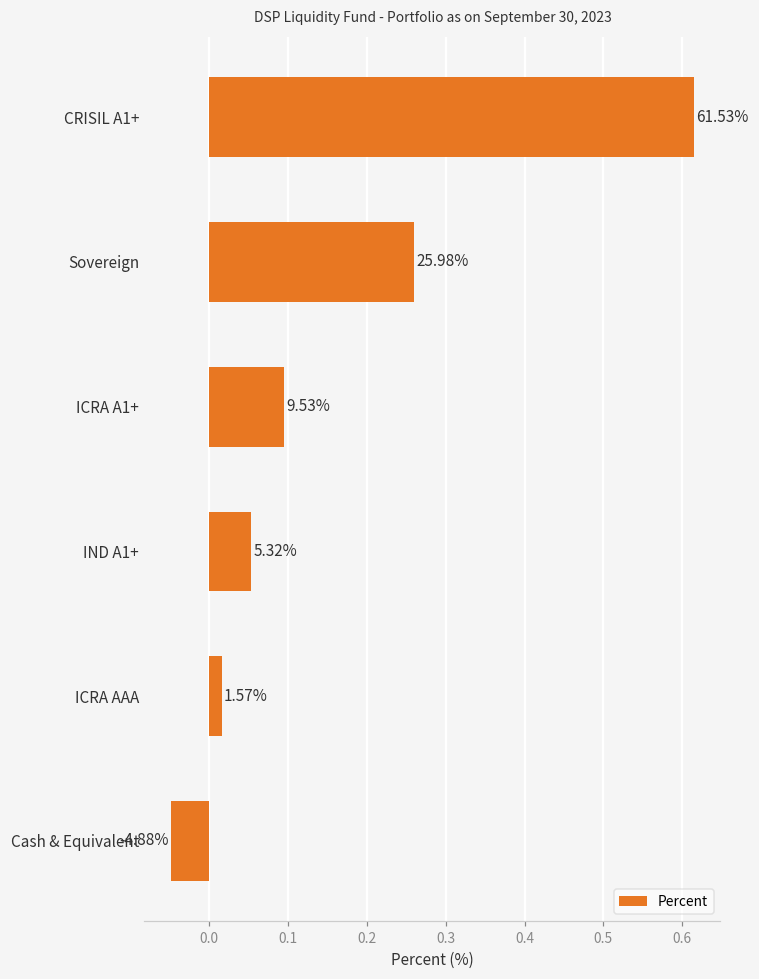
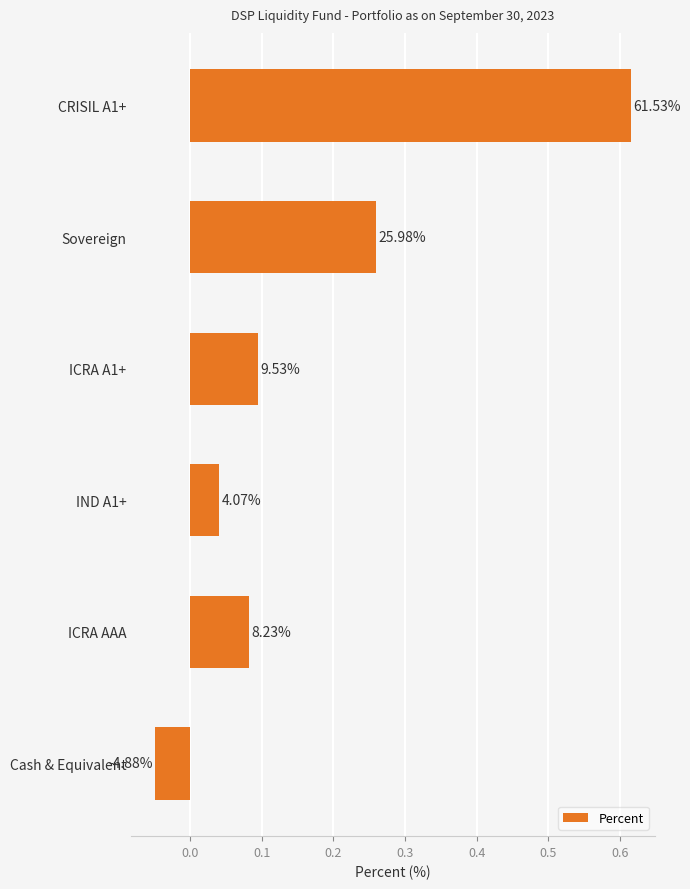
IND A1+: 5.32% -> 4.07%
ICRA AAA: 1.57% -> 8.23%
